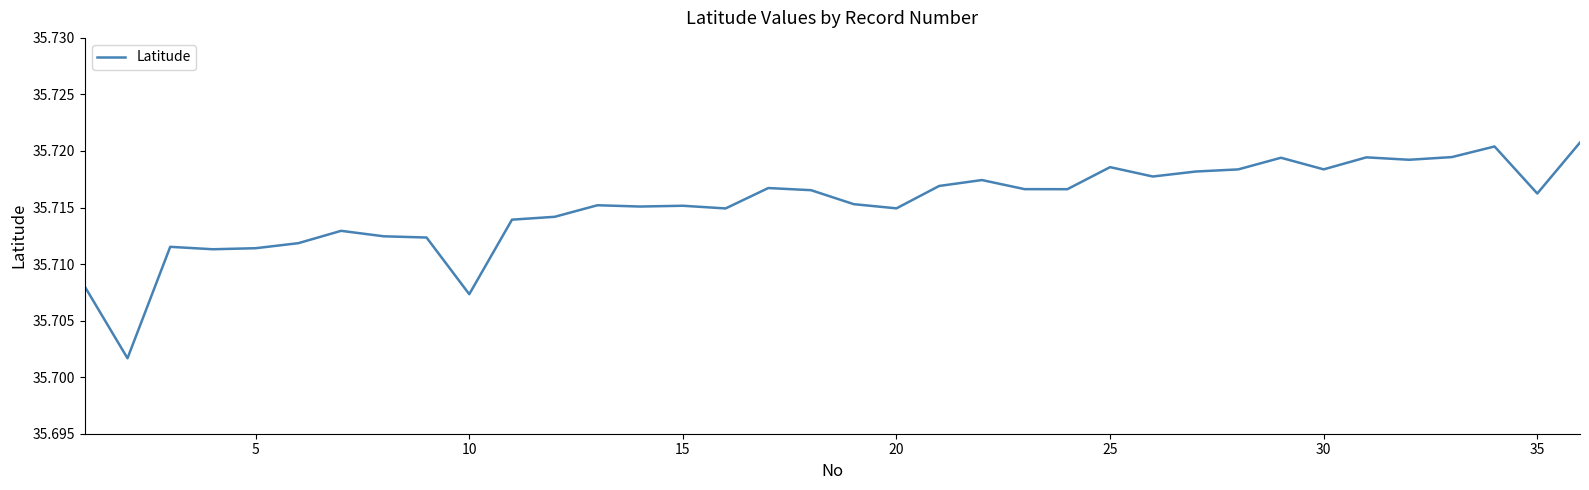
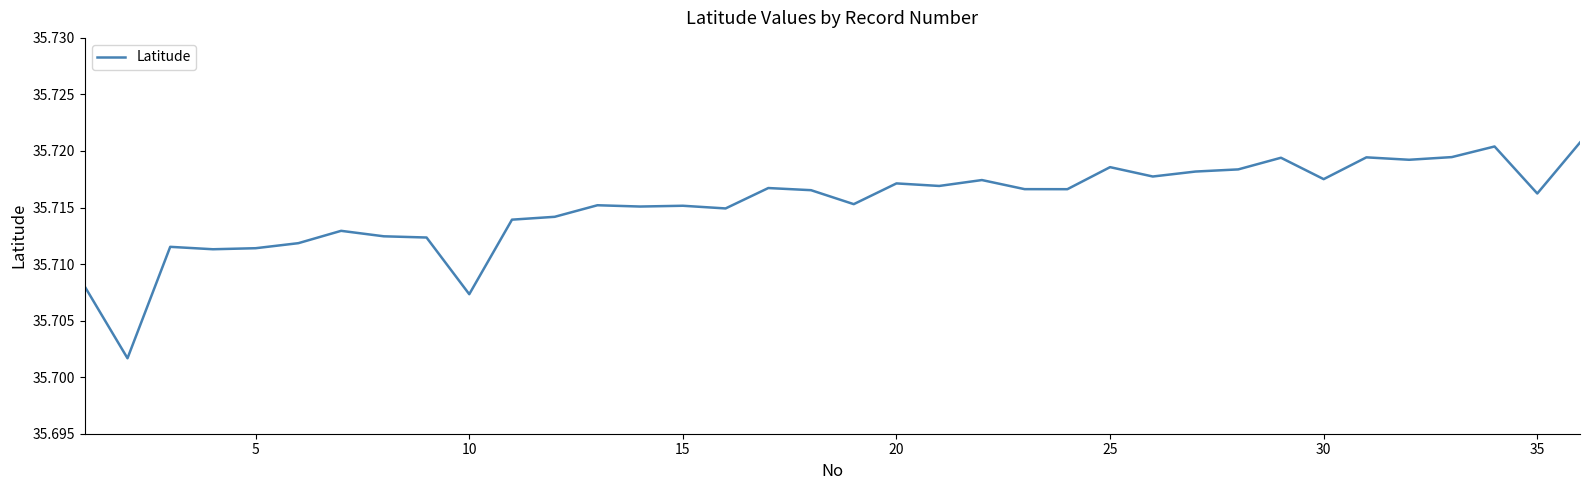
20: 35.7149 -> 35.7171
30: 35.7184 -> 35.7175
